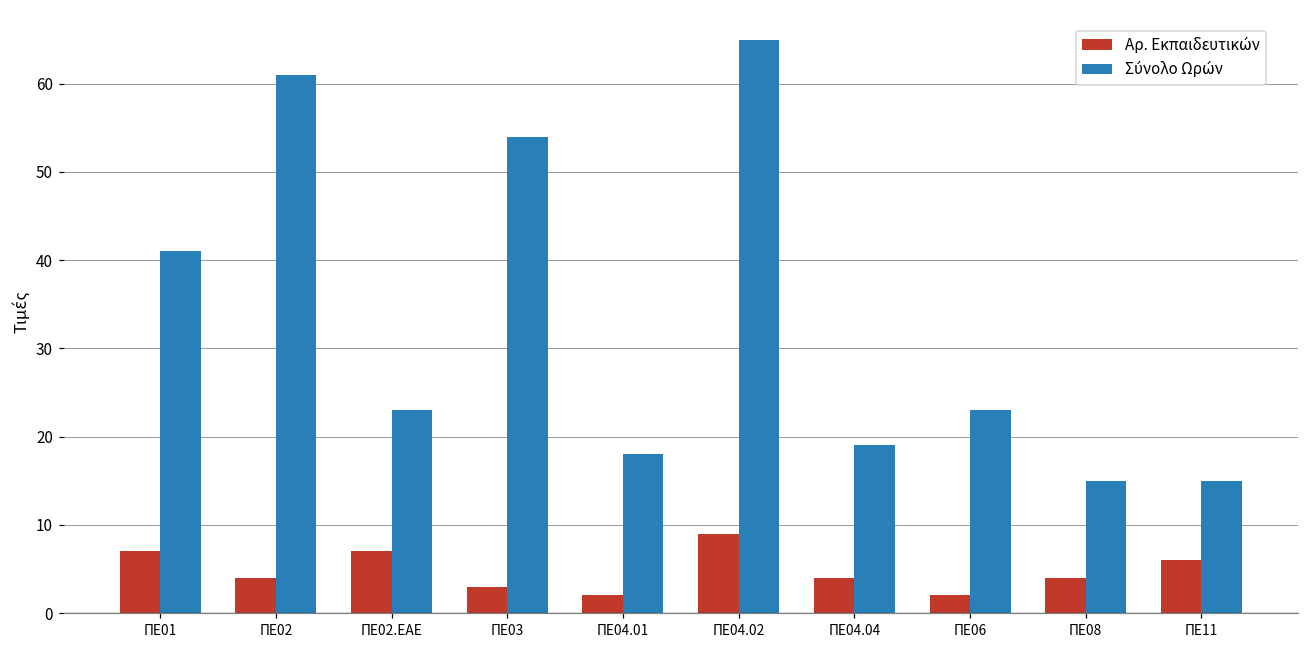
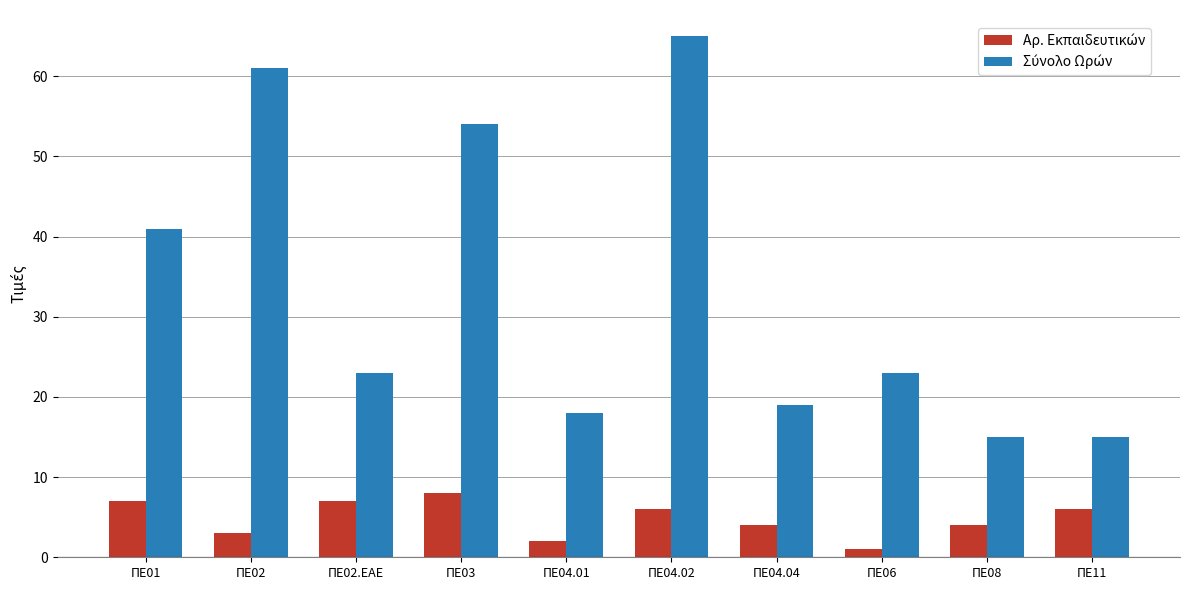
Αρ. Εκπαιδευτικών, ΠΕ02: 4 -> 3
Αρ. Εκπαιδευτικών, ΠΕ03: 3 -> 8
Αρ. Εκπαιδευτικών, ΠΕ04.02: 9 -> 6
Αρ. Εκπαιδευτικών, ΠΕ06: 2 -> 1
